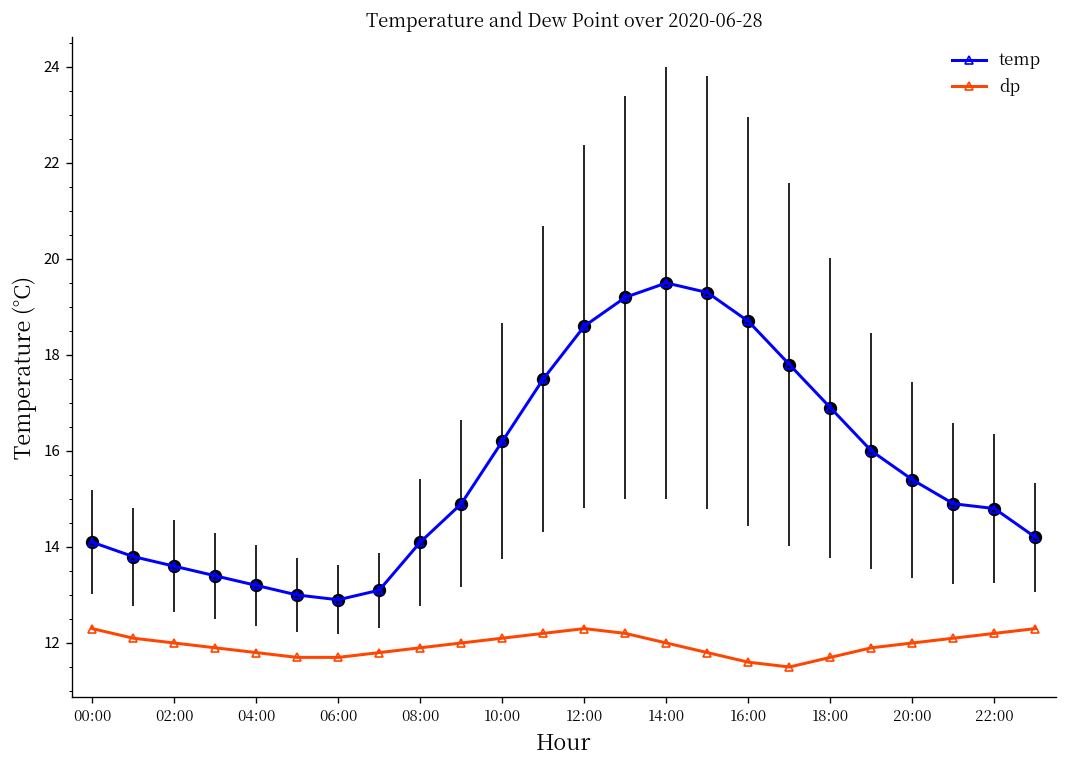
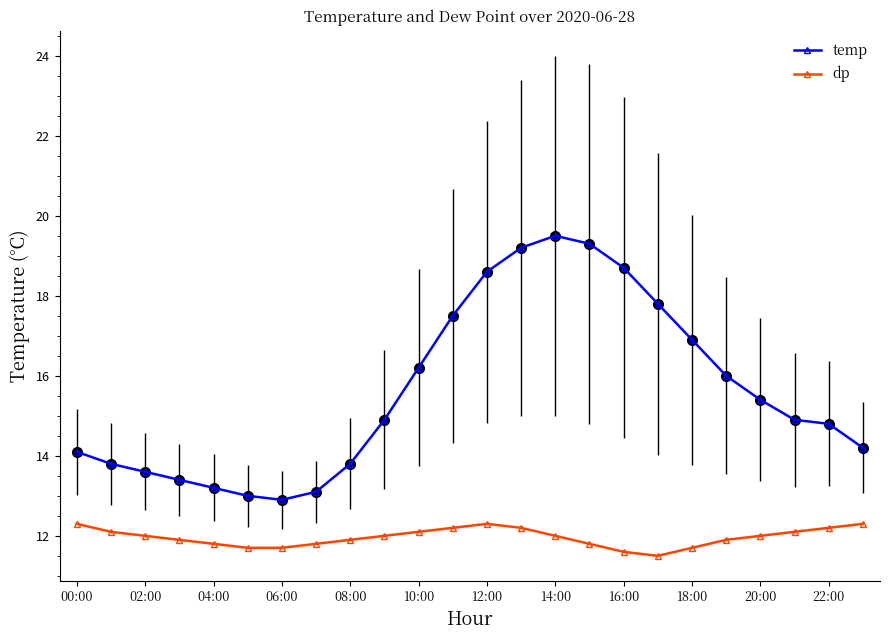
temp, 08:00: 14.1 -> 13.8
